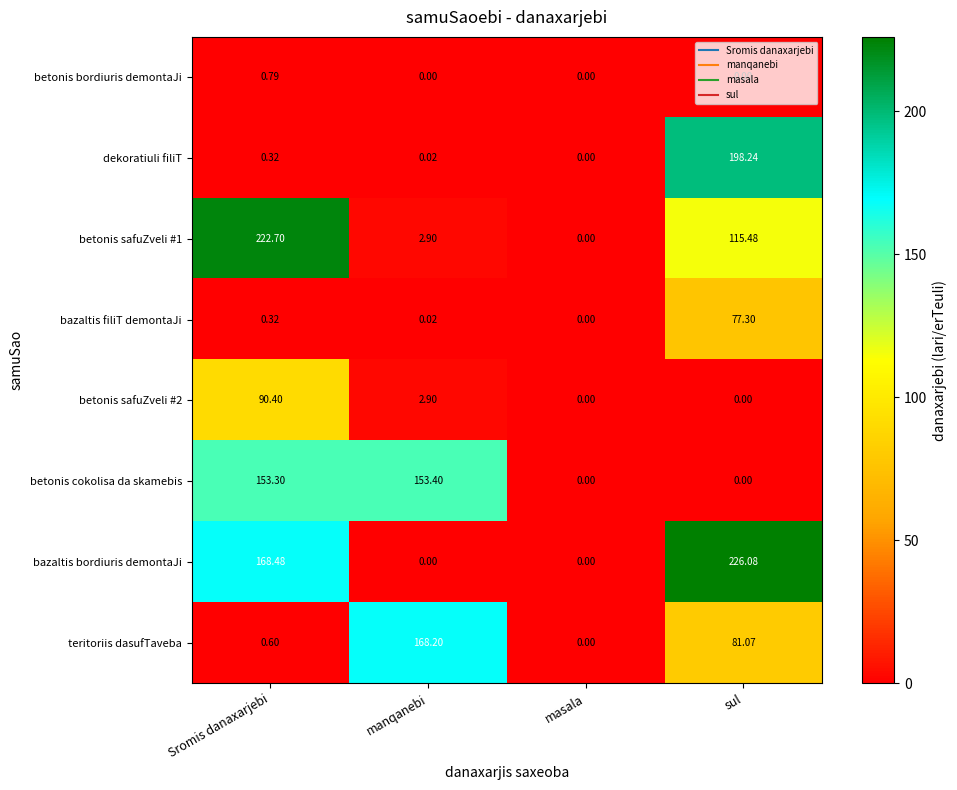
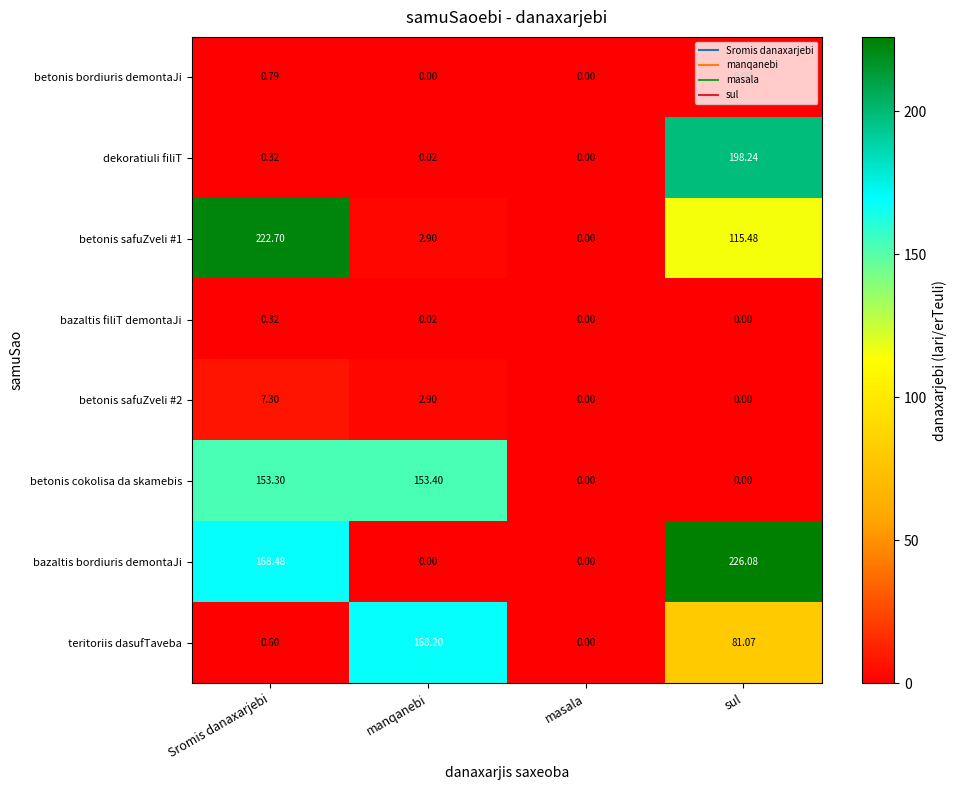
bazaltis filiT demontaJi, sul: 77.30 -> 0.00
betonis safuZveli #2, Sromis danaxarjebi: 90.40 -> 7.30
